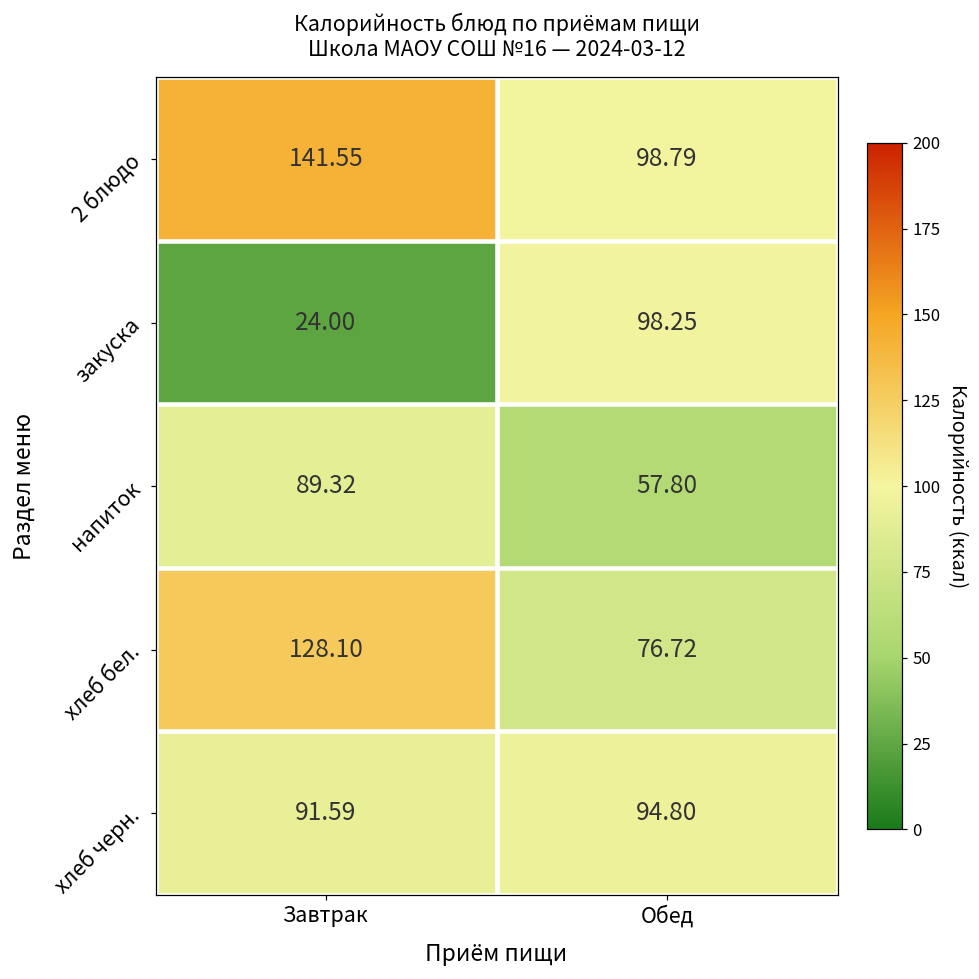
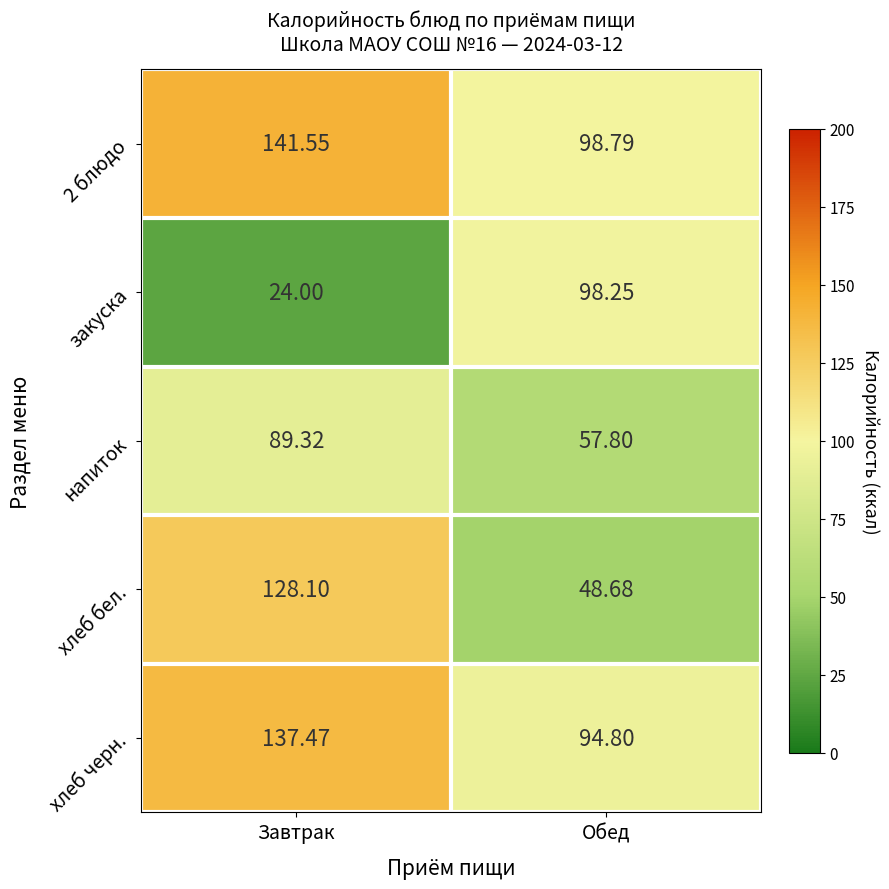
хлеб бел., Обед: 76.72 -> 48.68
хлеб черн., Завтрак: 91.59 -> 137.47
